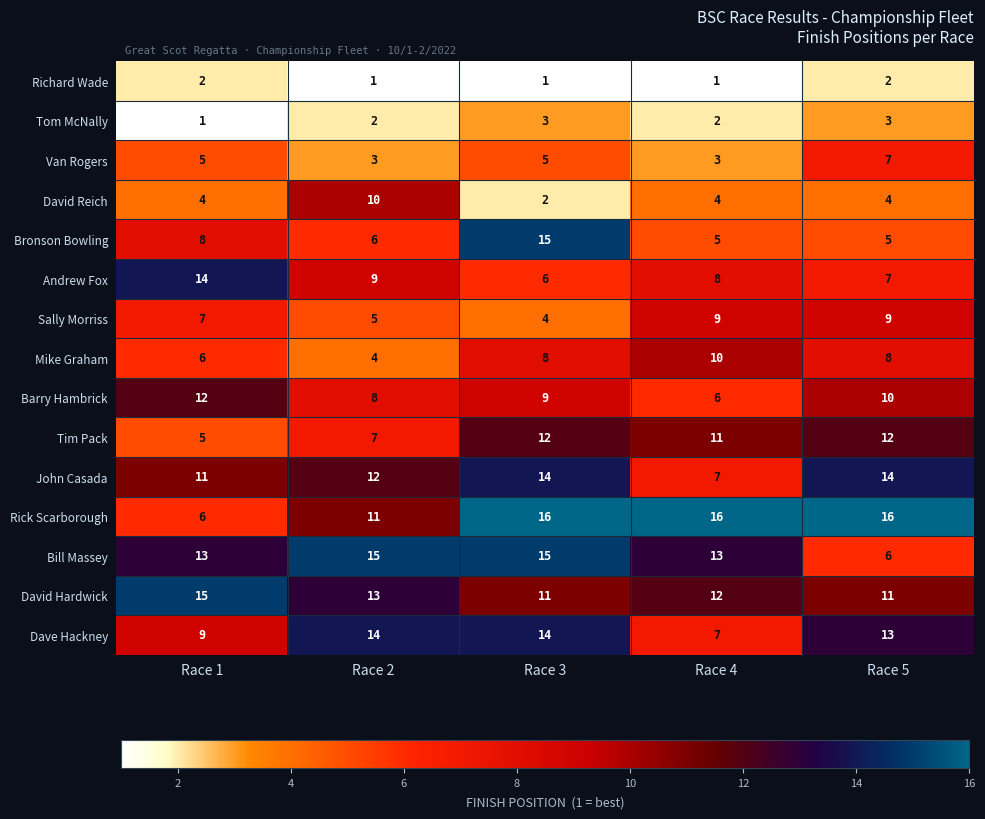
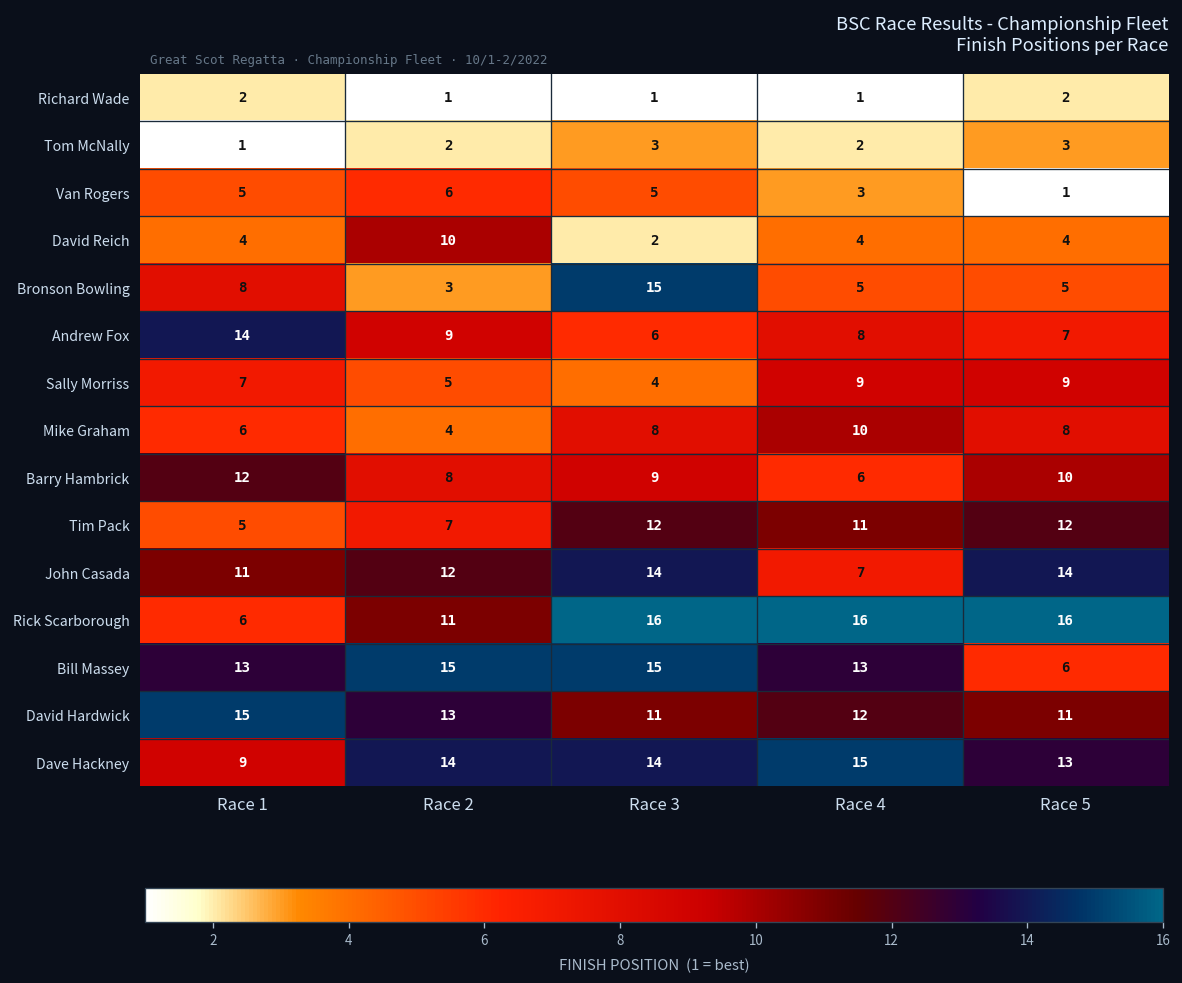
Van Rogers, Race 2: 3 -> 6
Van Rogers, Race 5: 7 -> 1
Bronson Bowling, Race 2: 6 -> 3
Dave Hackney, Race 4: 7 -> 15
